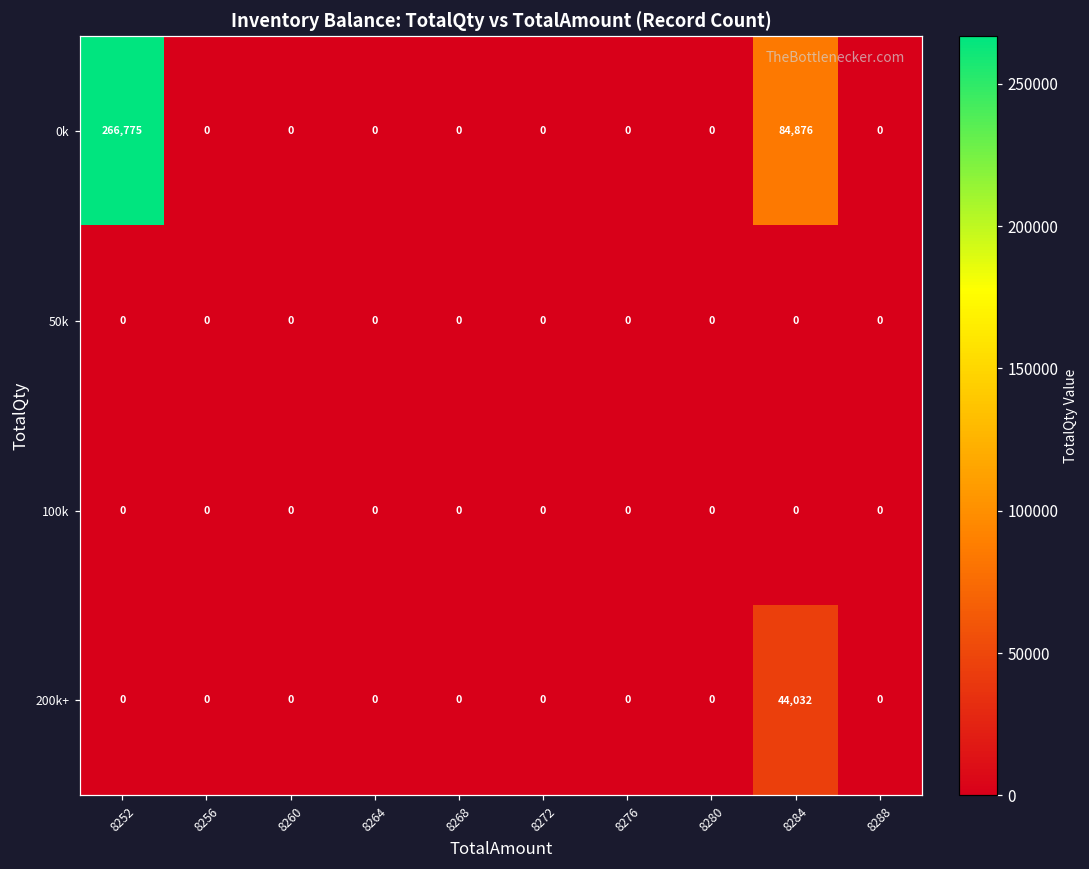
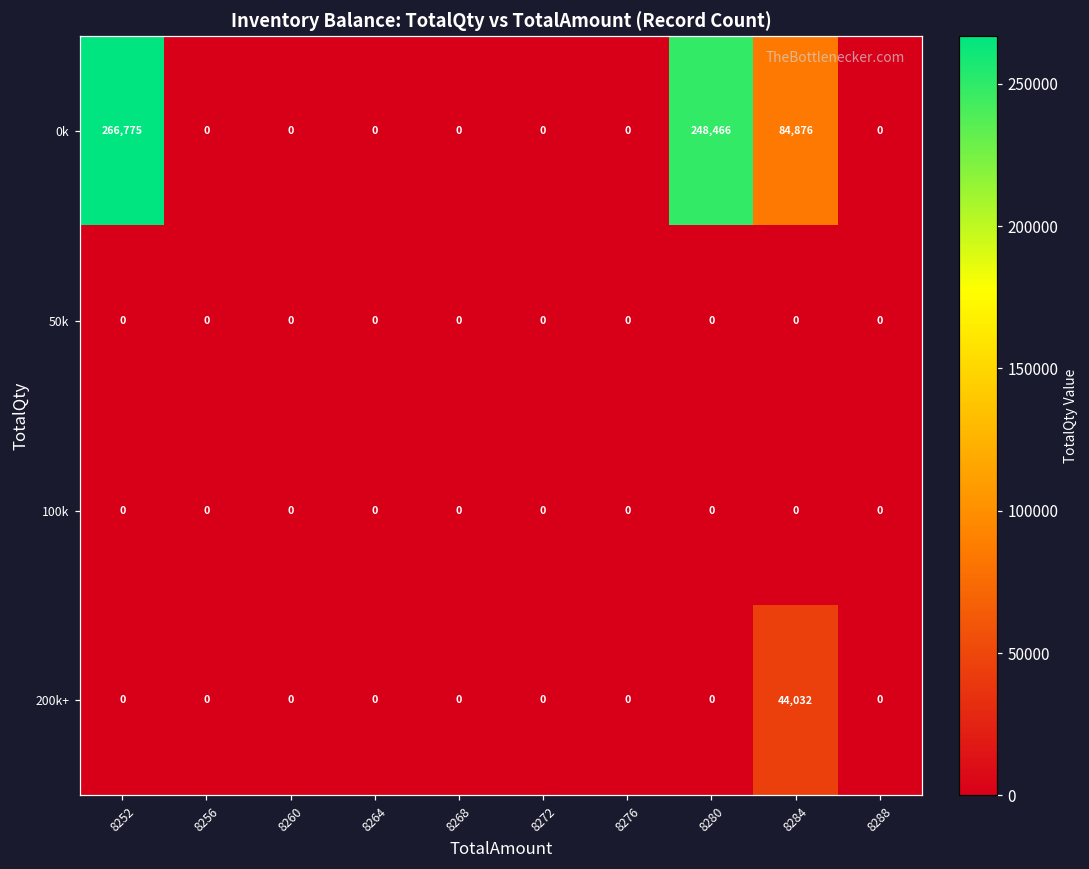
0k, 8280: 0 -> 248,466
